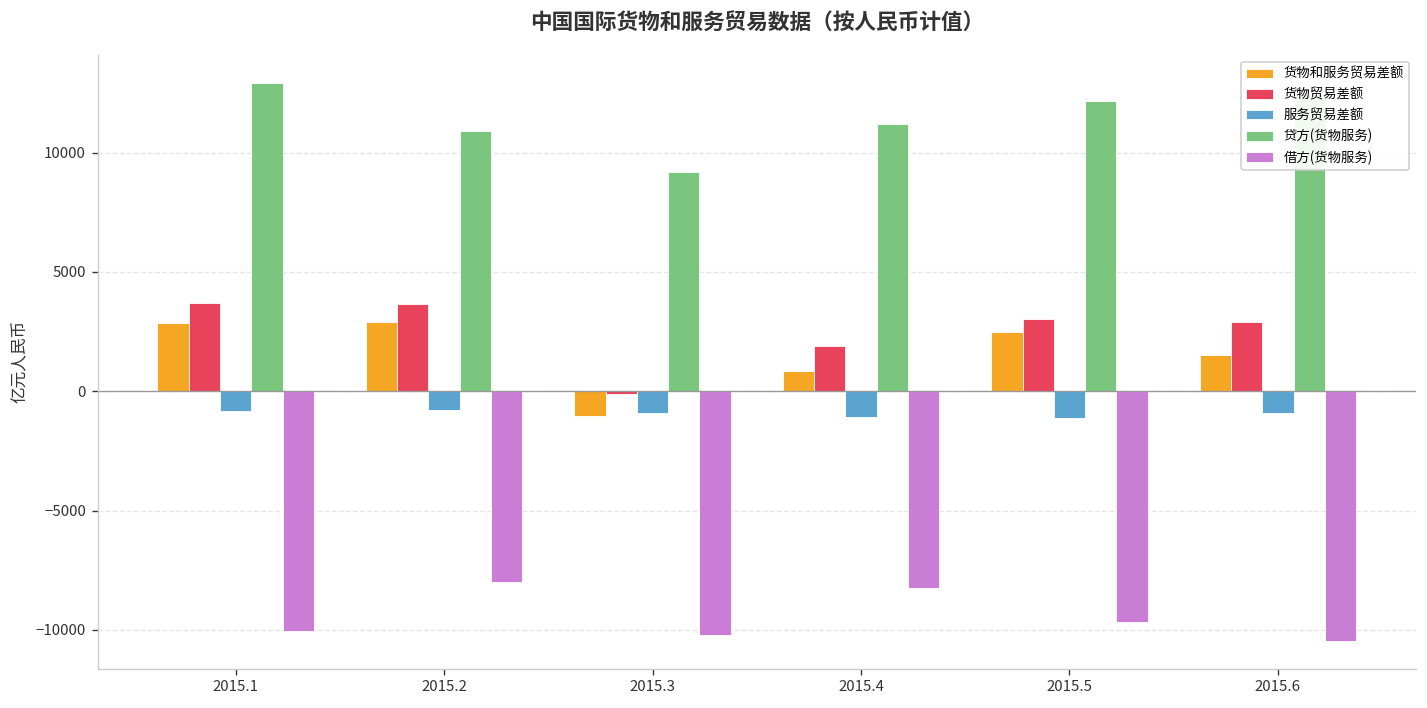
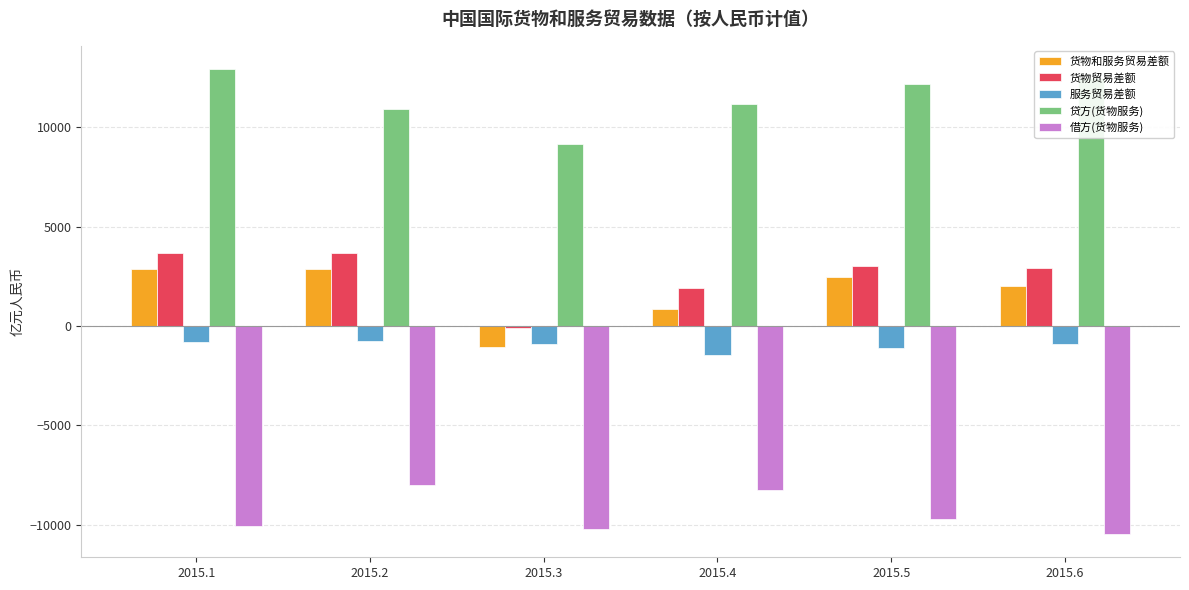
服务贸易差额, 2015.4: -1100 -> -1500
货物和服务贸易差额, 2015.6: 1500 -> 2000
